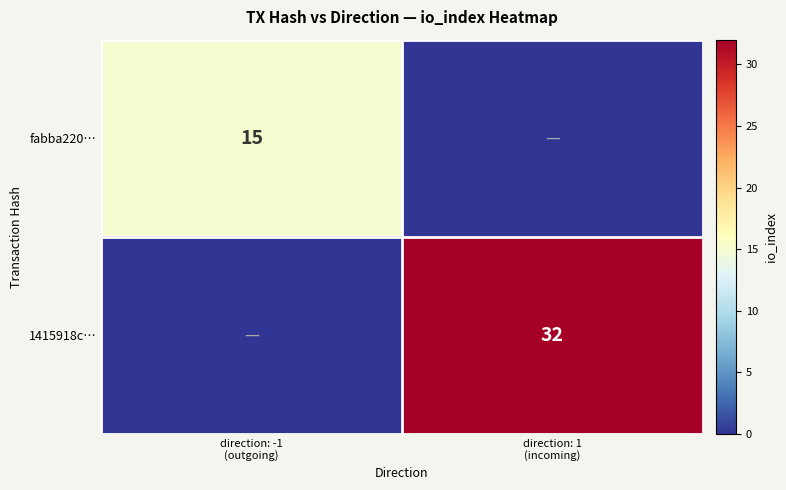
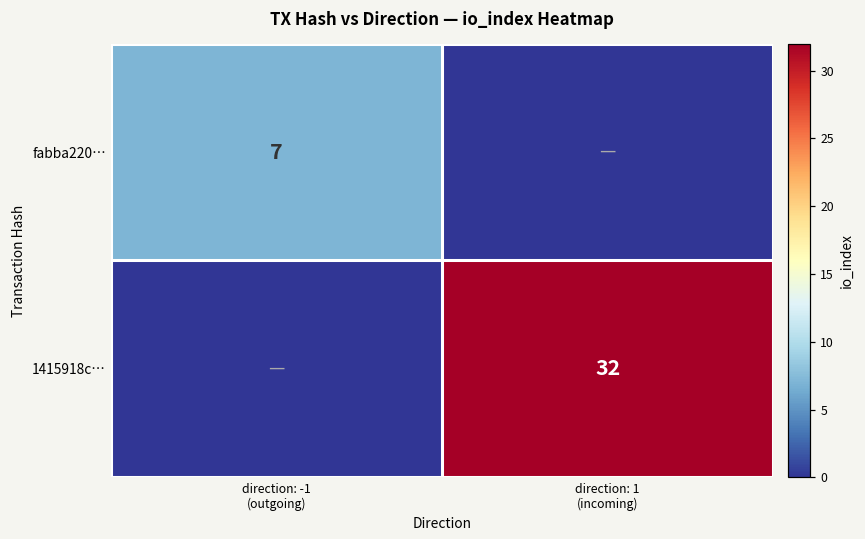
fabba220…, direction: -1 (outgoing): 15 -> 7
